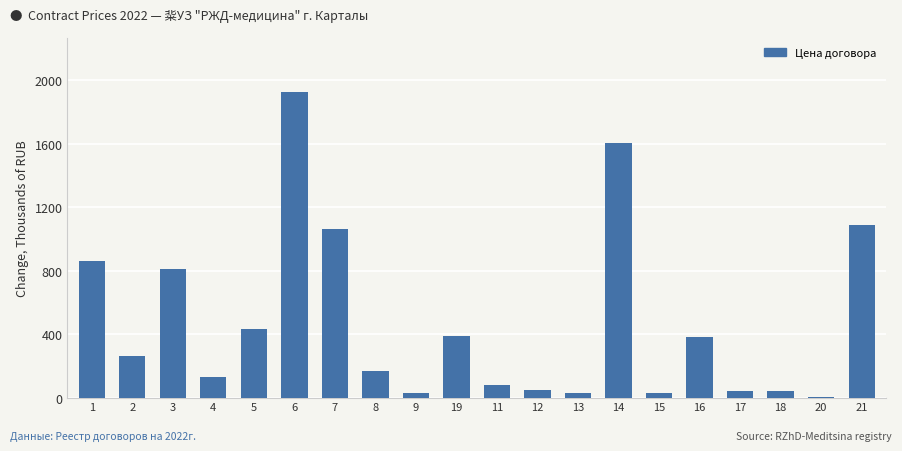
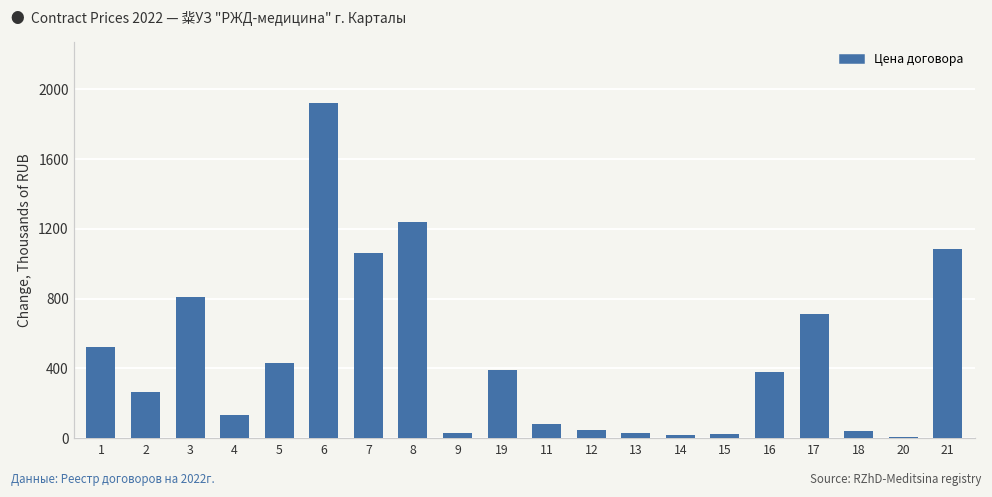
1: 860 -> 520
8: 170 -> 1240
14: 1600 -> 20
17: 40 -> 710
